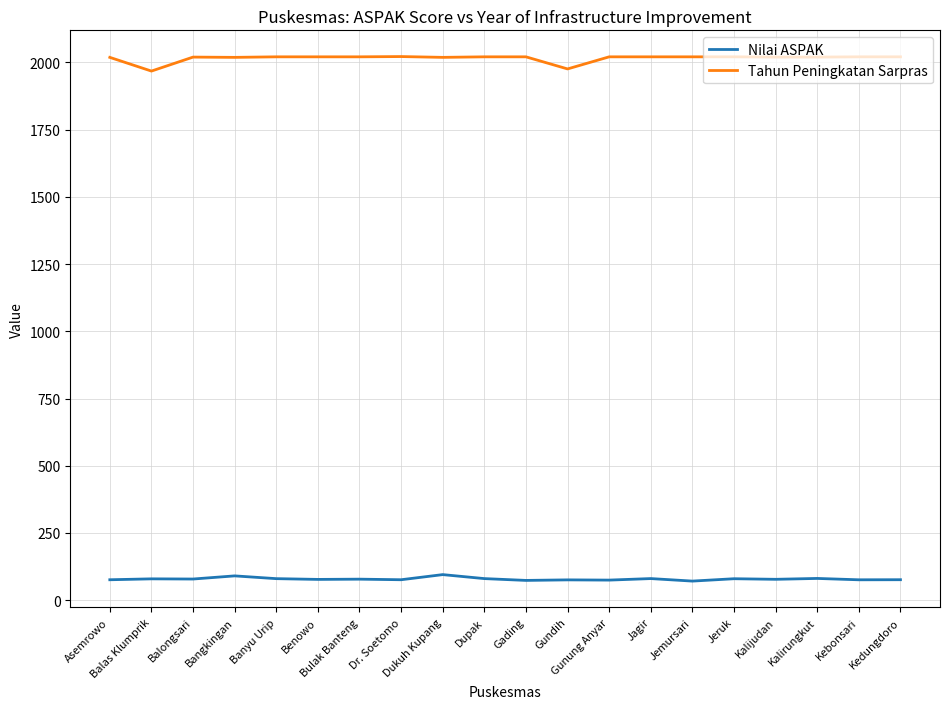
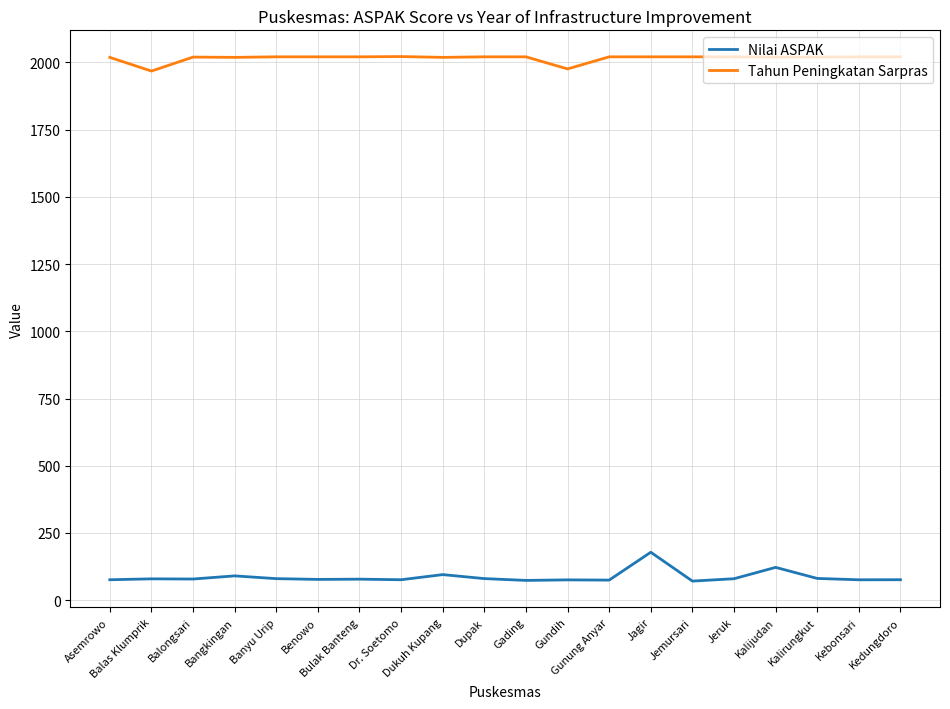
Nilai ASPAK, Jagir: 80 -> 180
Nilai ASPAK, Kalijudan: 80 -> 120
